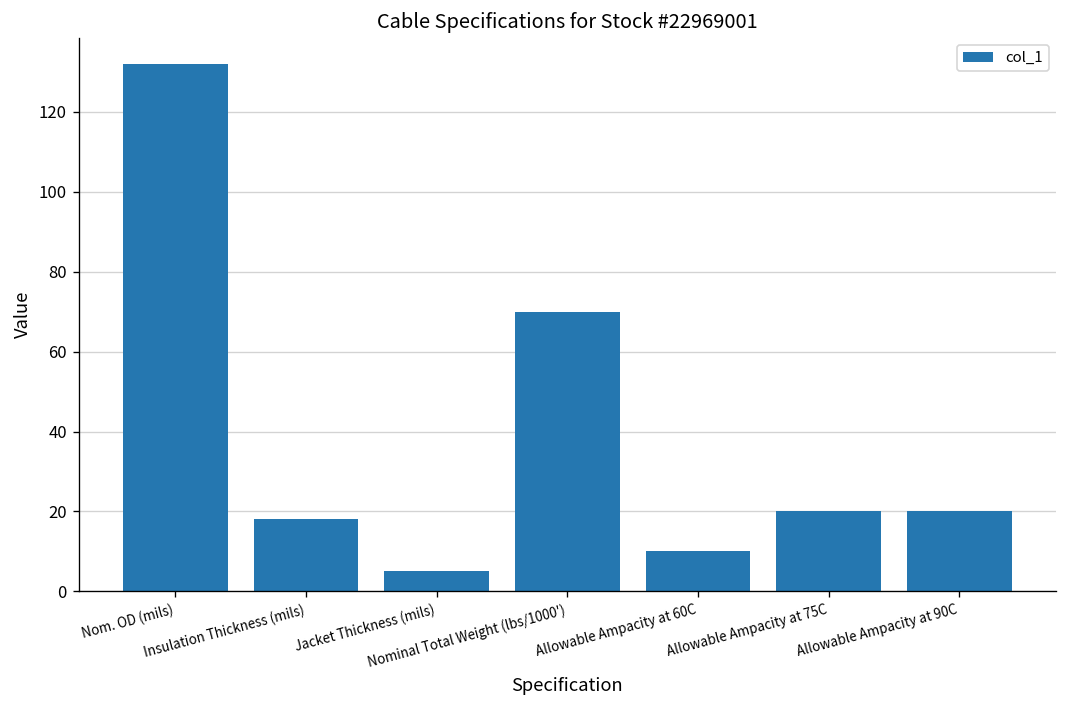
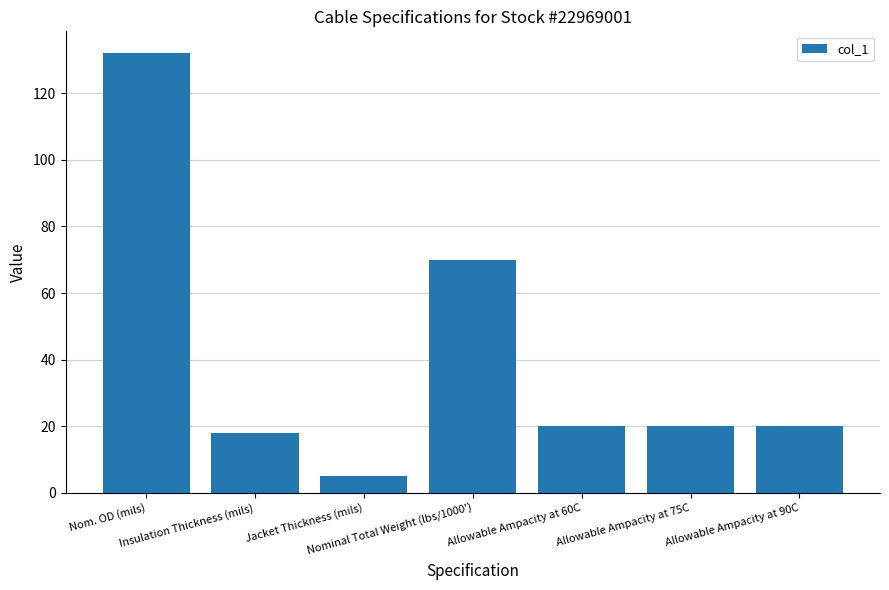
Allowable Ampacity at 60C: 10 -> 20
